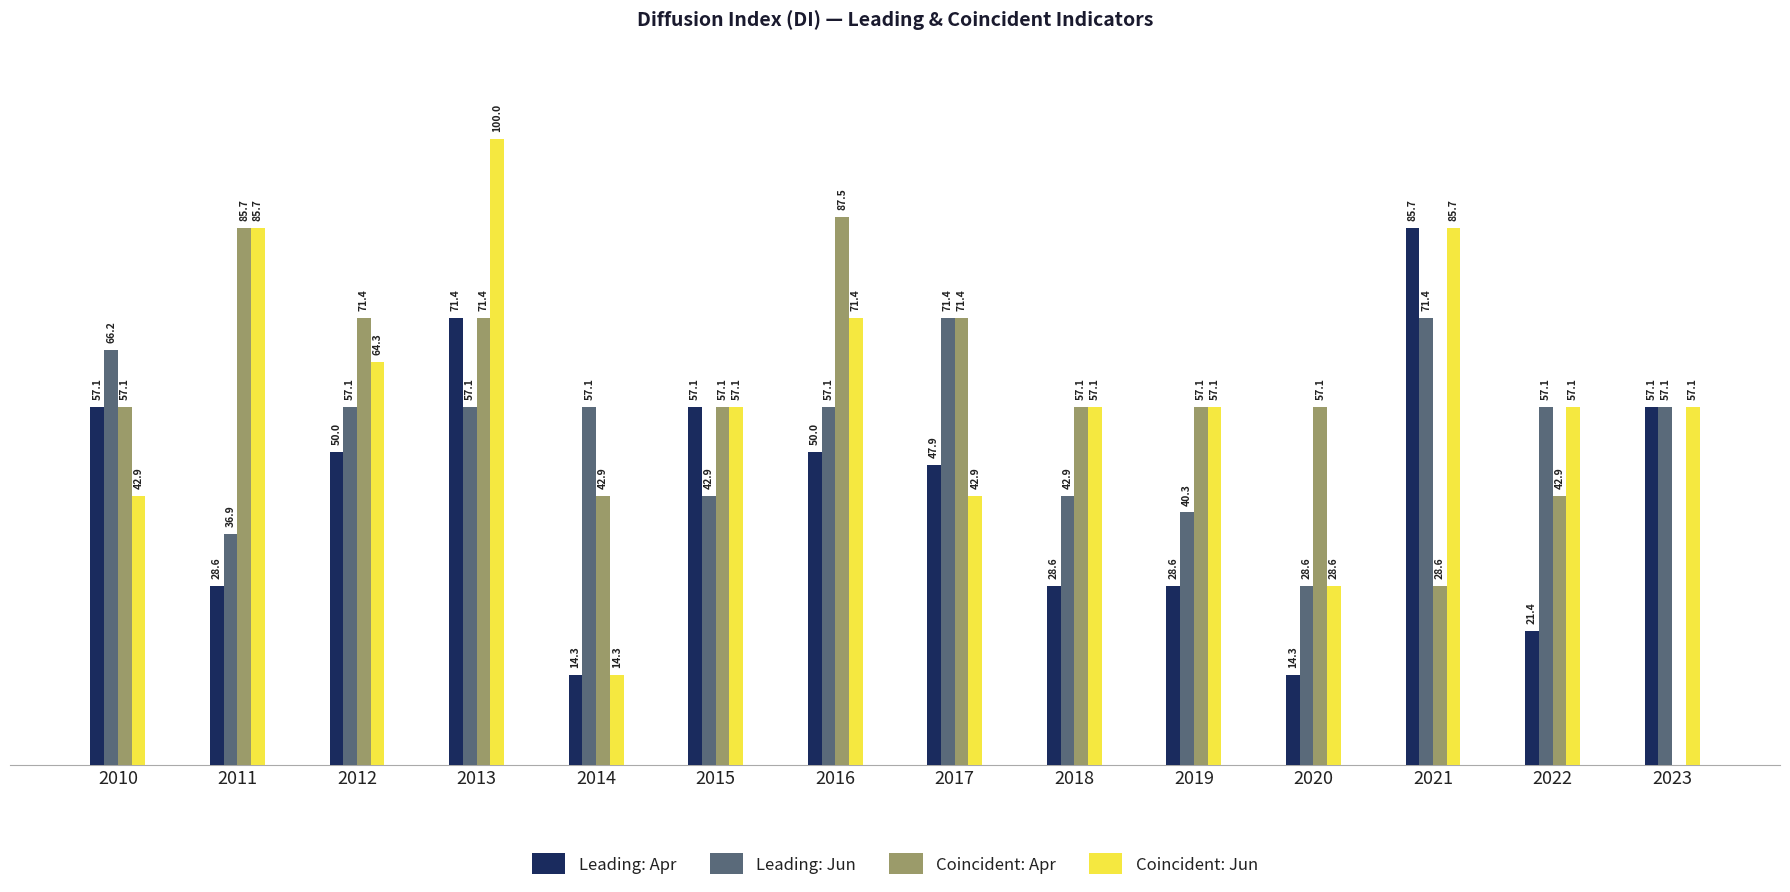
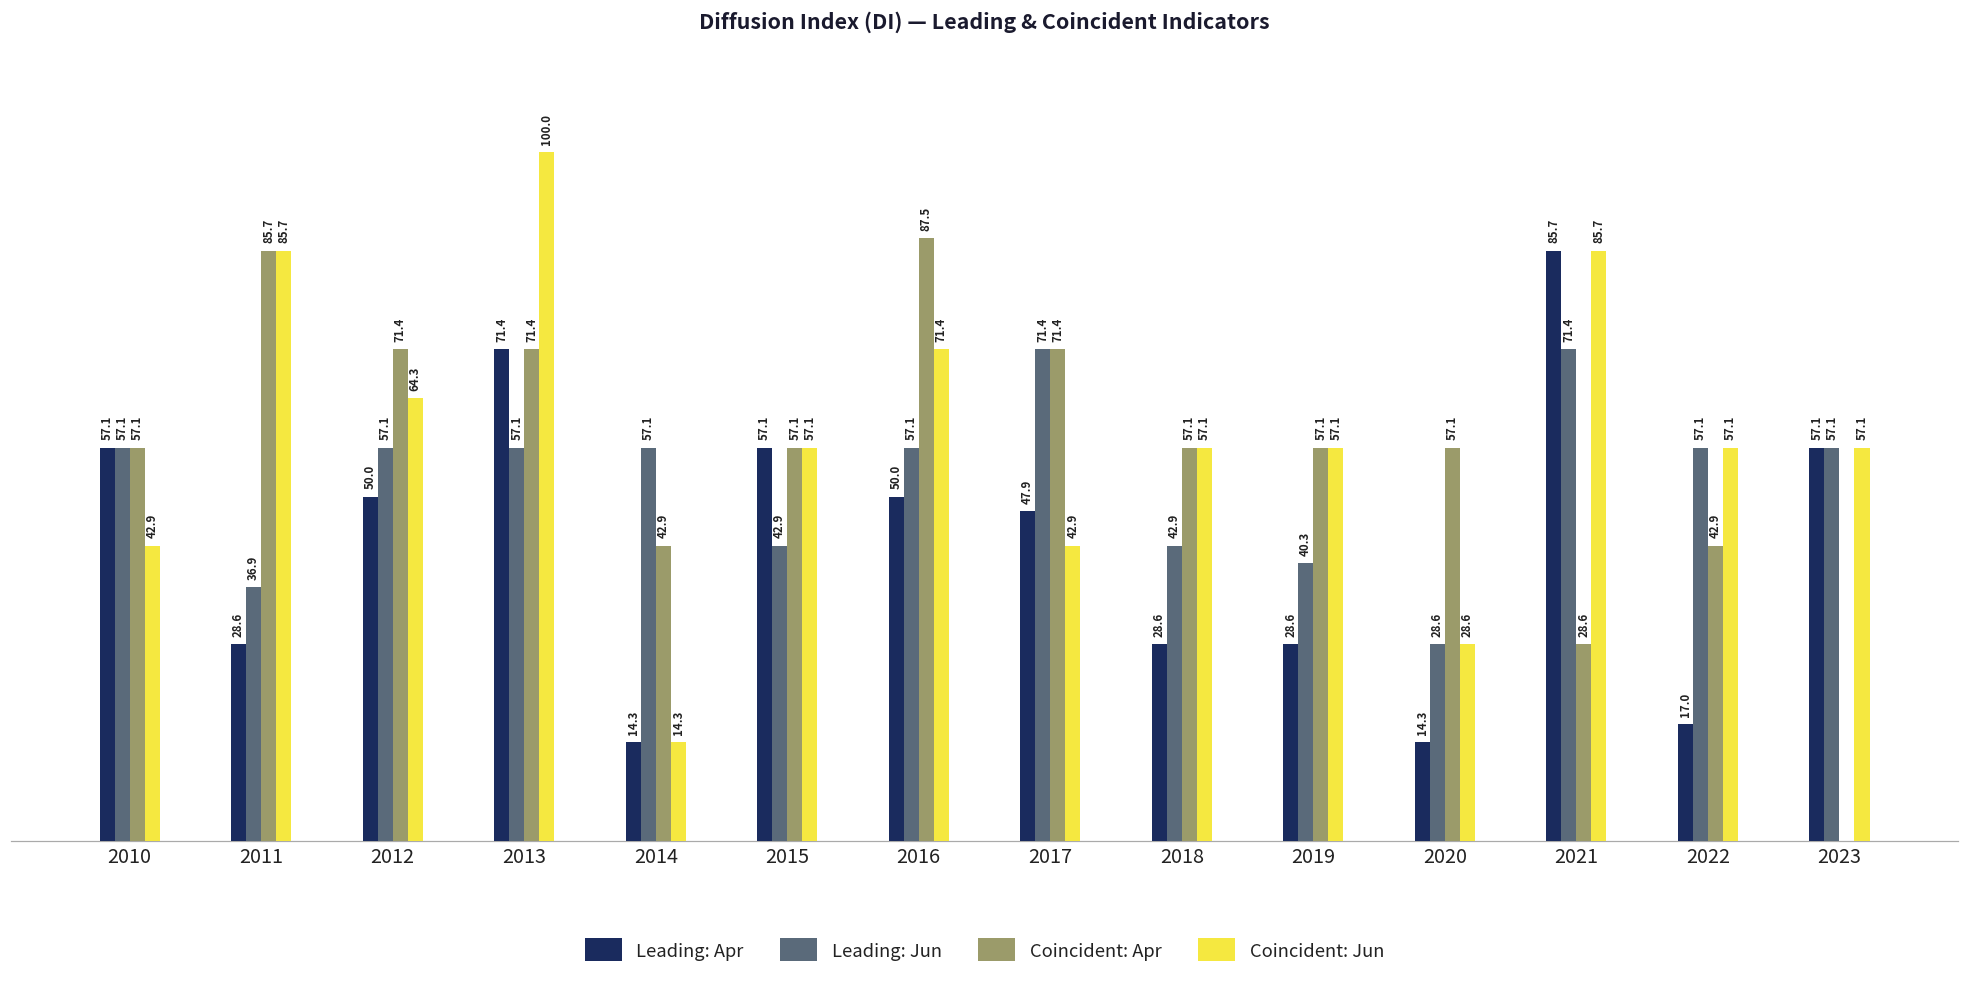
Leading: Jun, 2010: 66.2 -> 57.1
Leading: Apr, 2022: 21.4 -> 17.0
